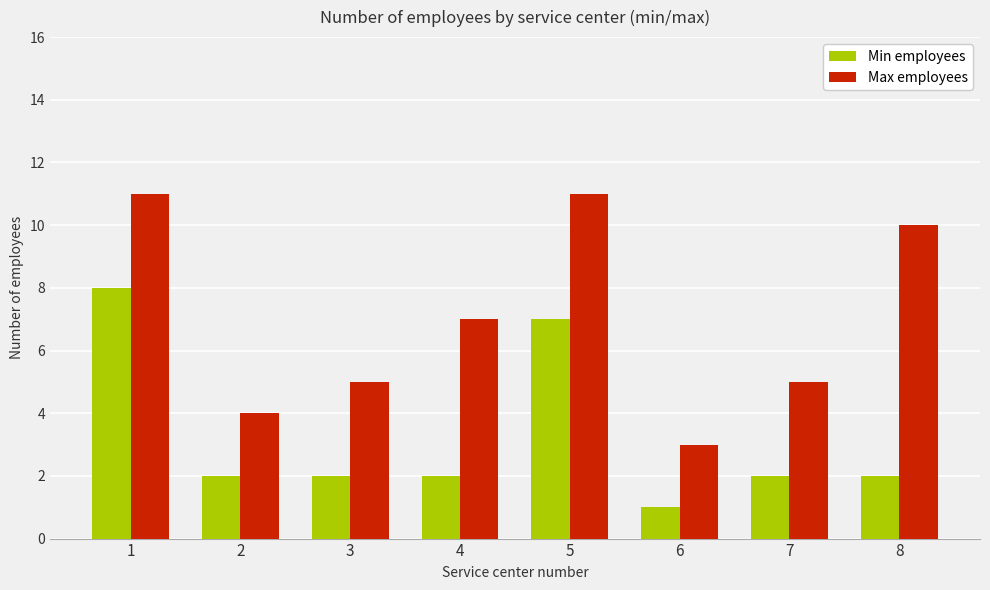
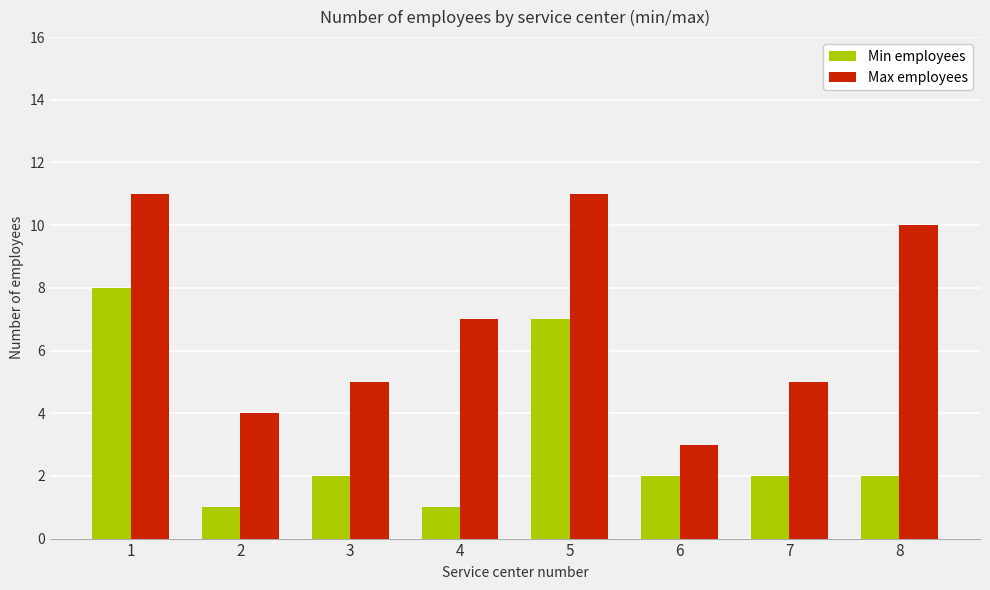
Min employees, 2: 2 -> 1
Min employees, 4: 2 -> 1
Min employees, 6: 1 -> 2
